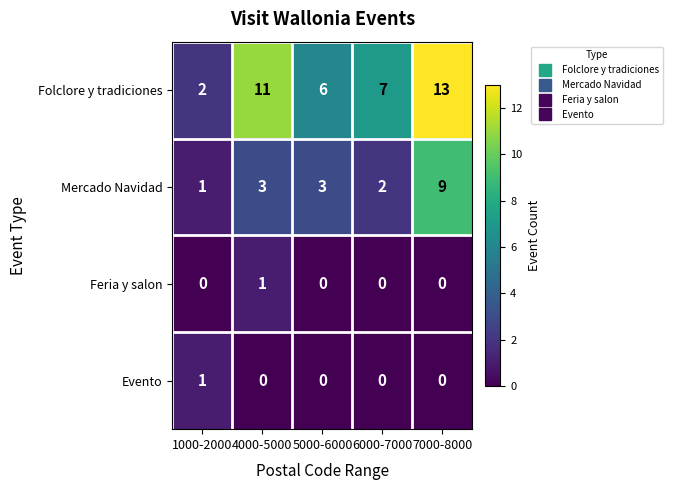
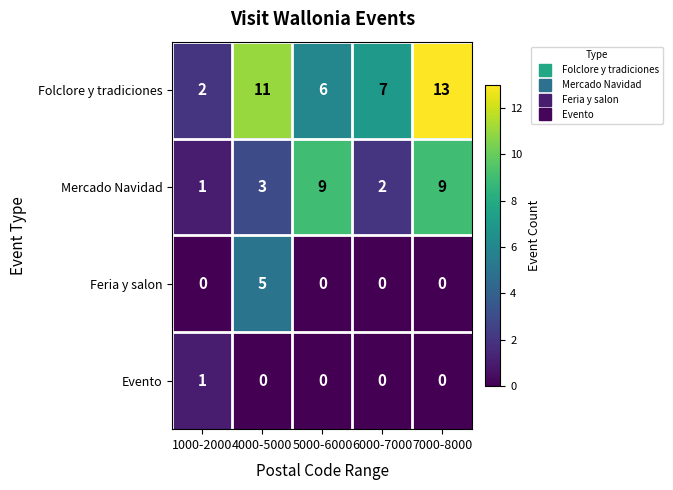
Mercado Navidad, 5000-6000: 3 -> 9
Feria y salon, 4000-5000: 1 -> 5
